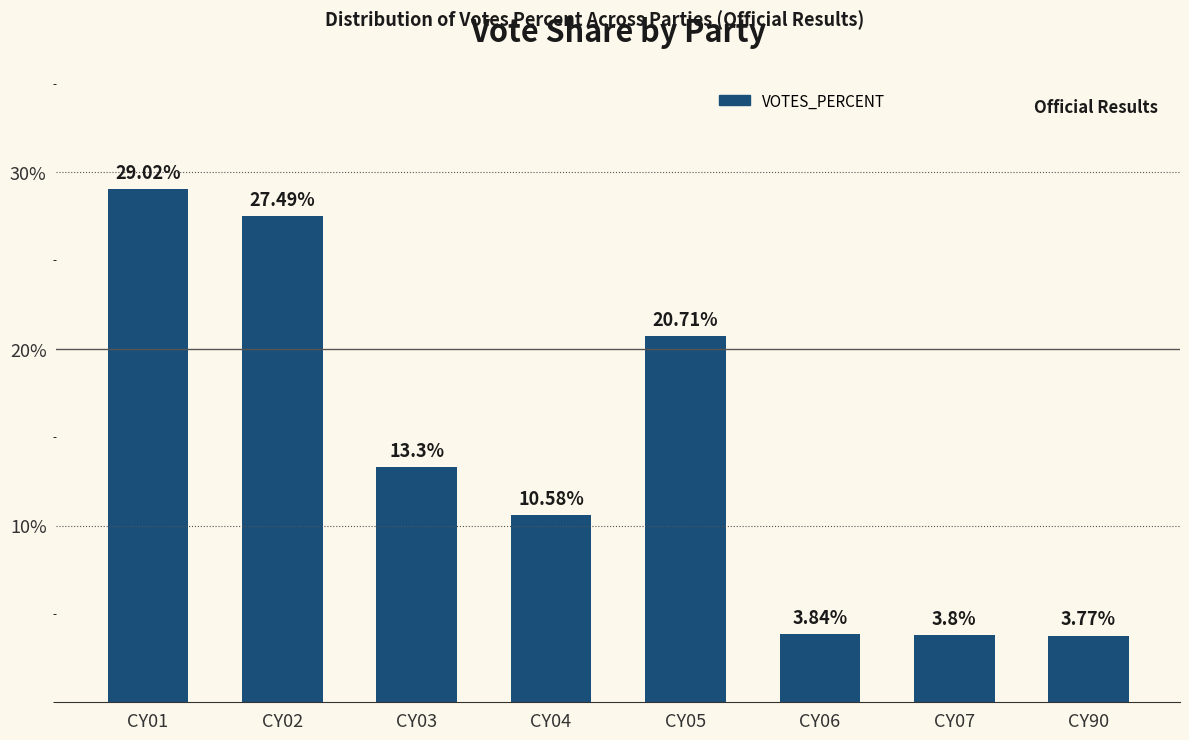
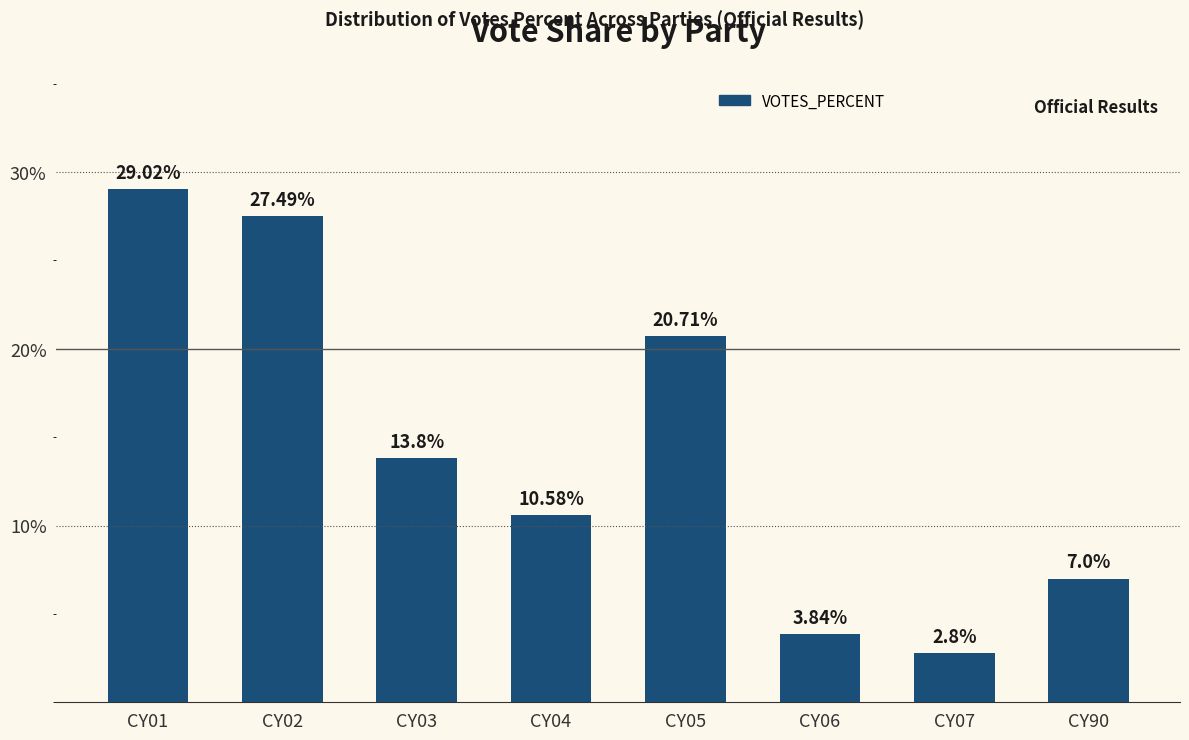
CY03: 13.3% -> 13.8%
CY07: 3.8% -> 2.8%
CY90: 3.77% -> 7.0%
